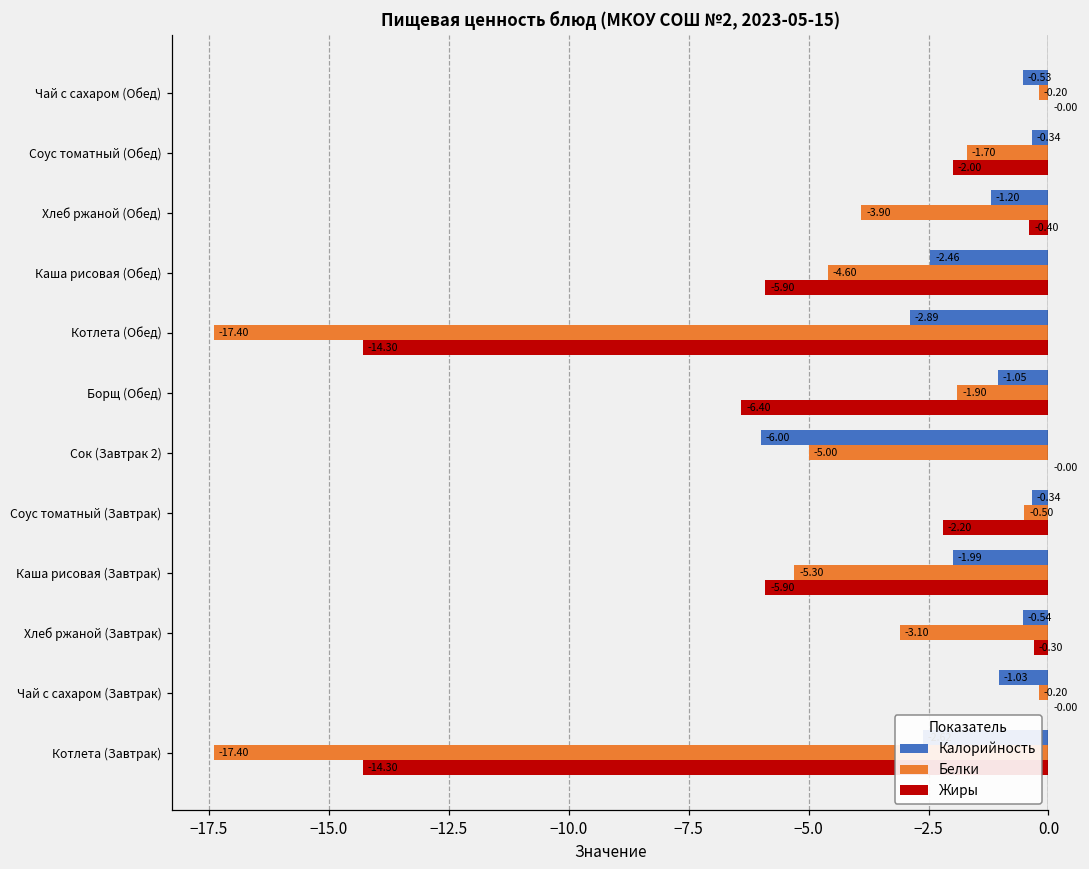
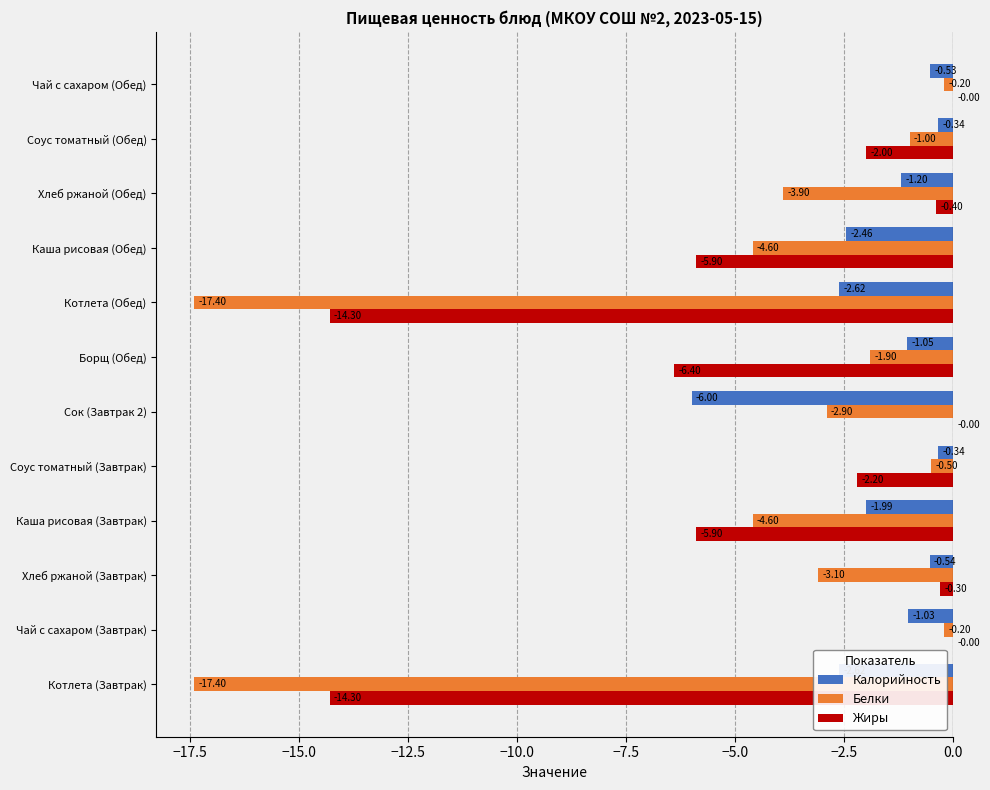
Белки, Соус томатный (Обед): -1.70 -> -1.00
Калорийность, Котлета (Обед): -2.89 -> -2.62
Белки, Сок (Завтрак 2): -5.00 -> -2.90
Белки, Каша рисовая (Завтрак): -5.30 -> -4.60
